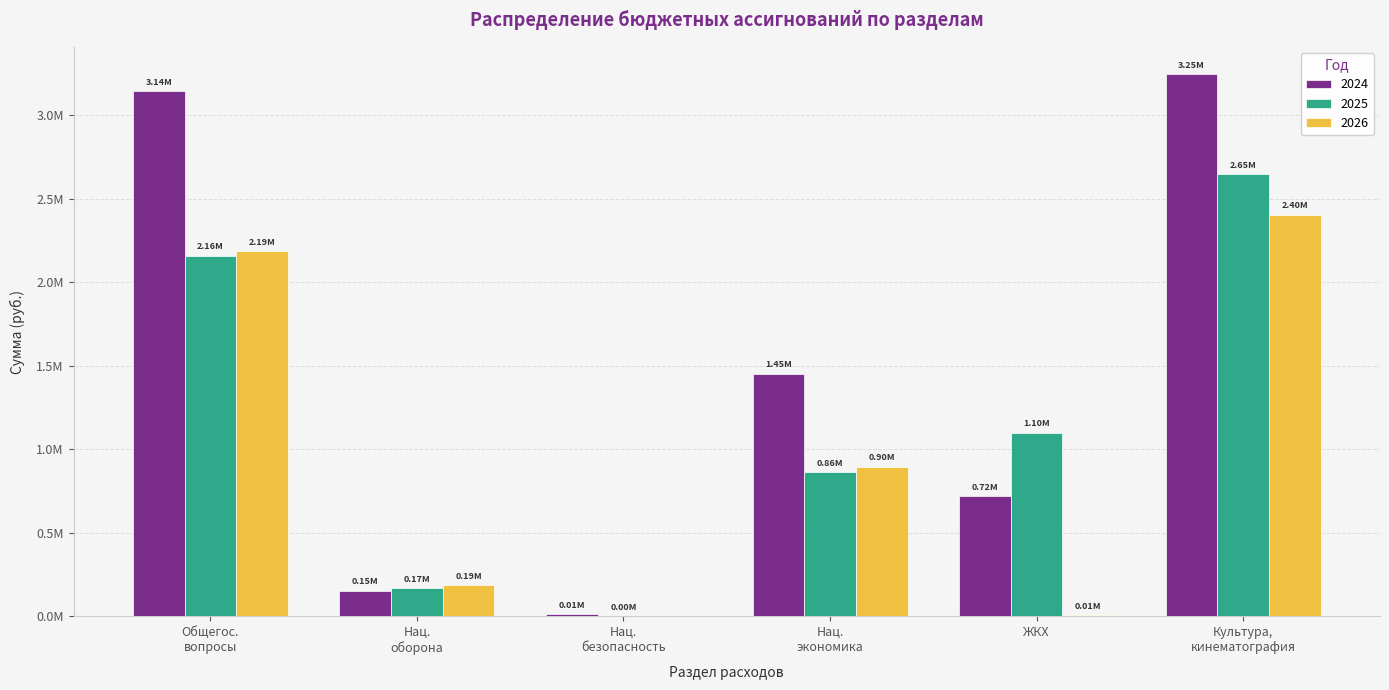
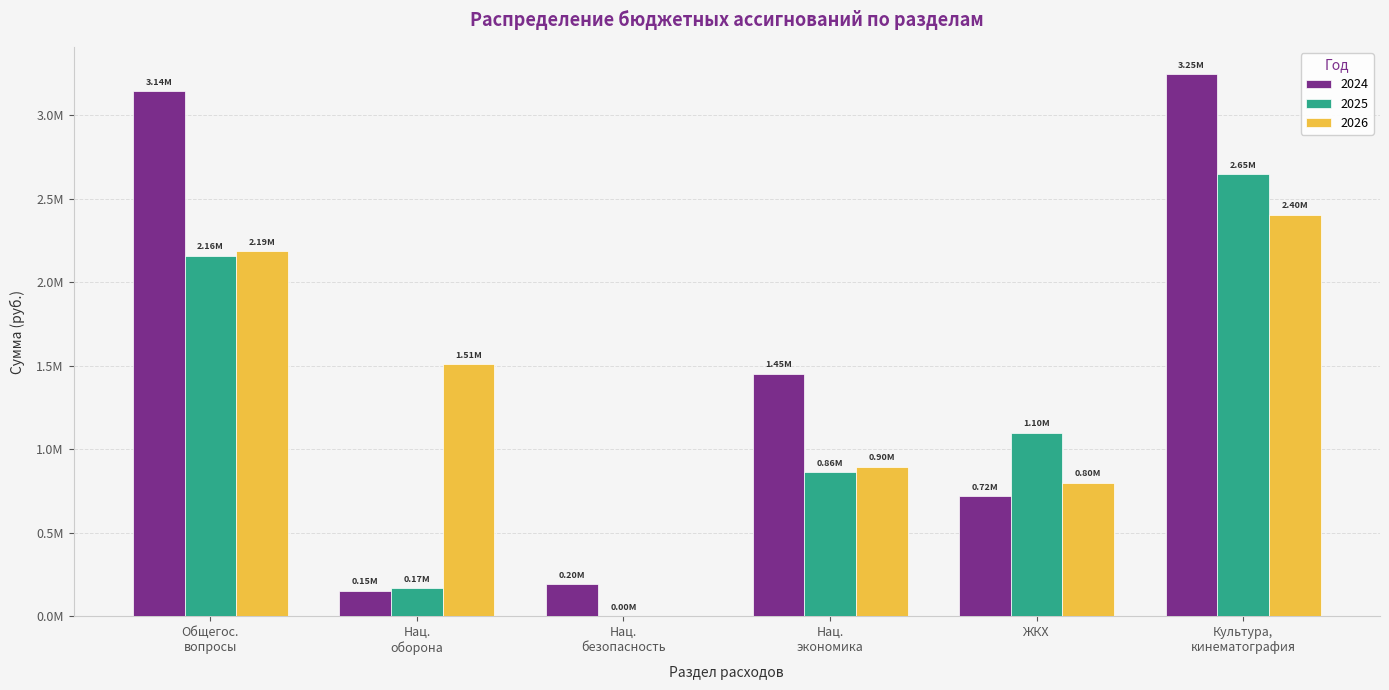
2026, Нац. оборона: 0.19М -> 1.51М
2024, Нац. безопасность: 0.01М -> 0.20М
2026, ЖКХ: 0.01М -> 0.80М
